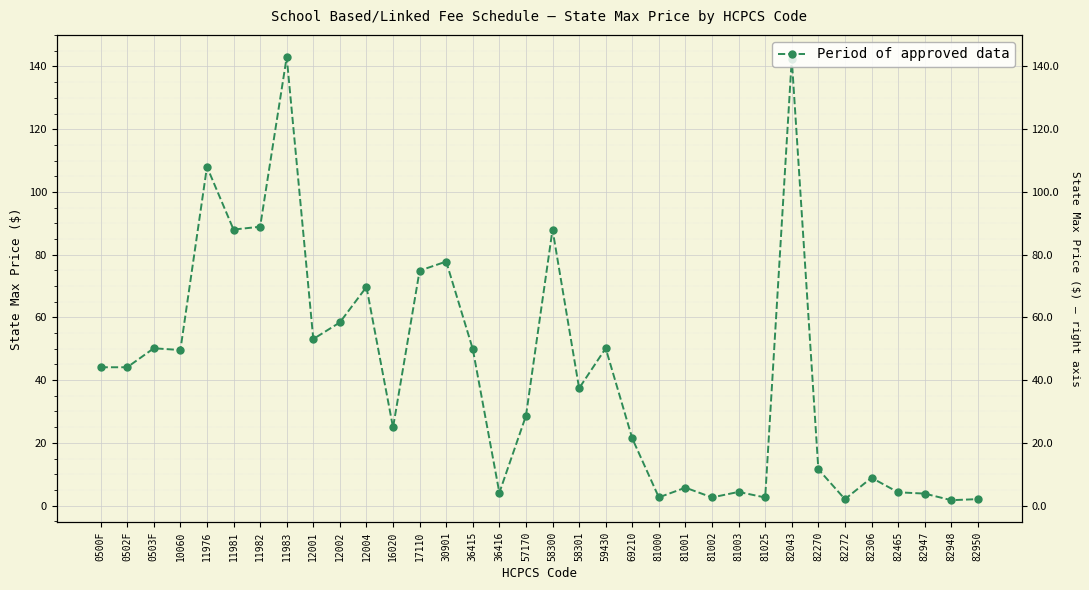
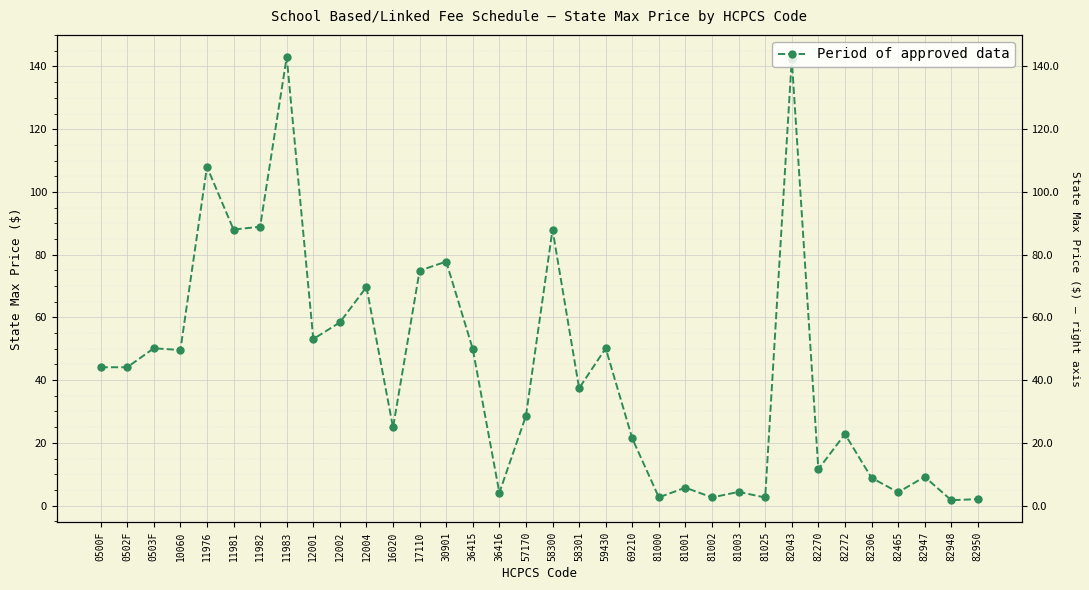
82272: 2 -> 23
82947: 4 -> 9
